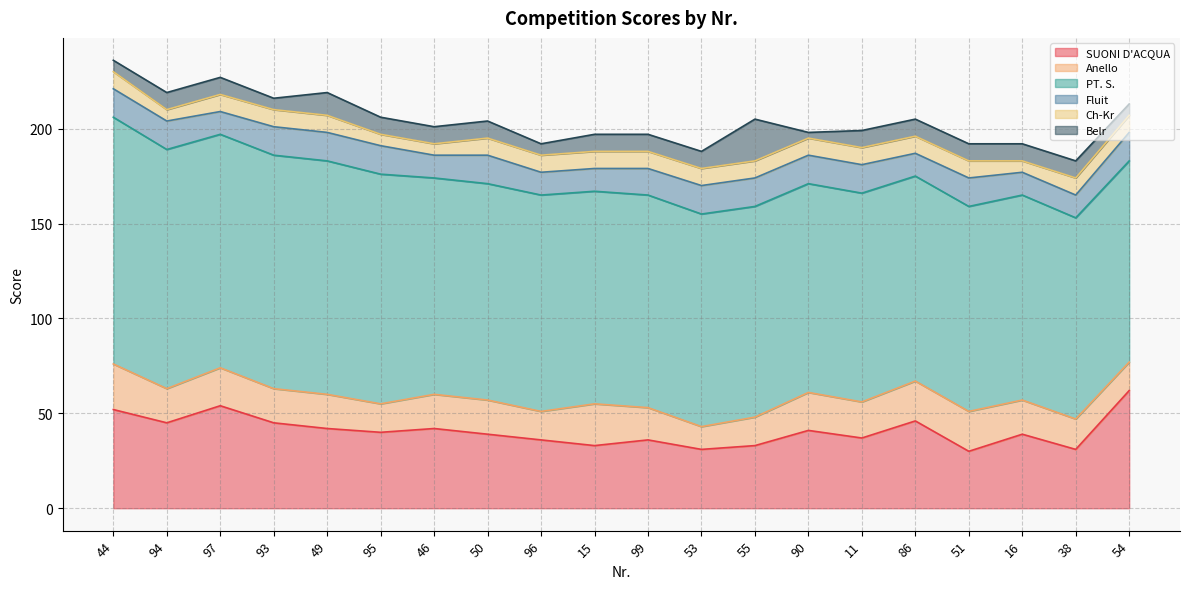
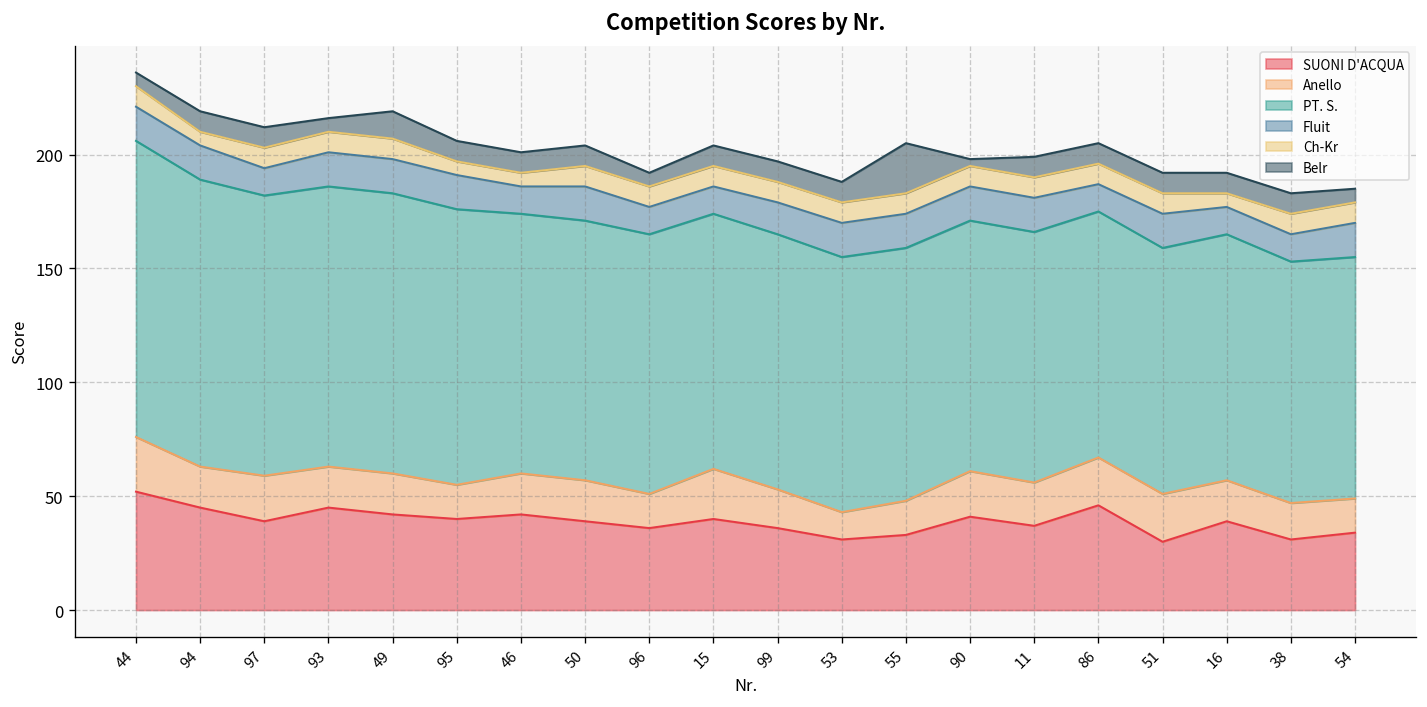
SUONI D'ACQUA, 97: 54 -> 39
SUONI D'ACQUA, 15: 33 -> 40
SUONI D'ACQUA, 54: 62 -> 34
